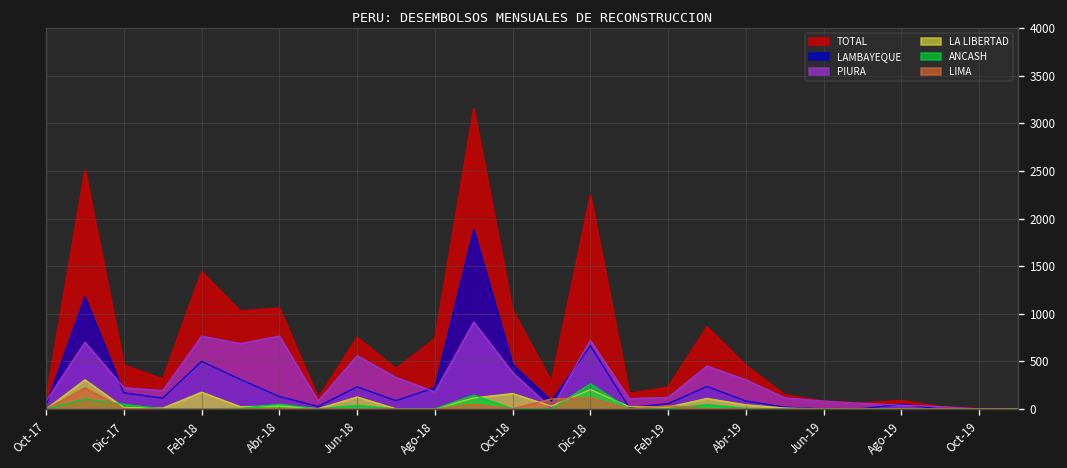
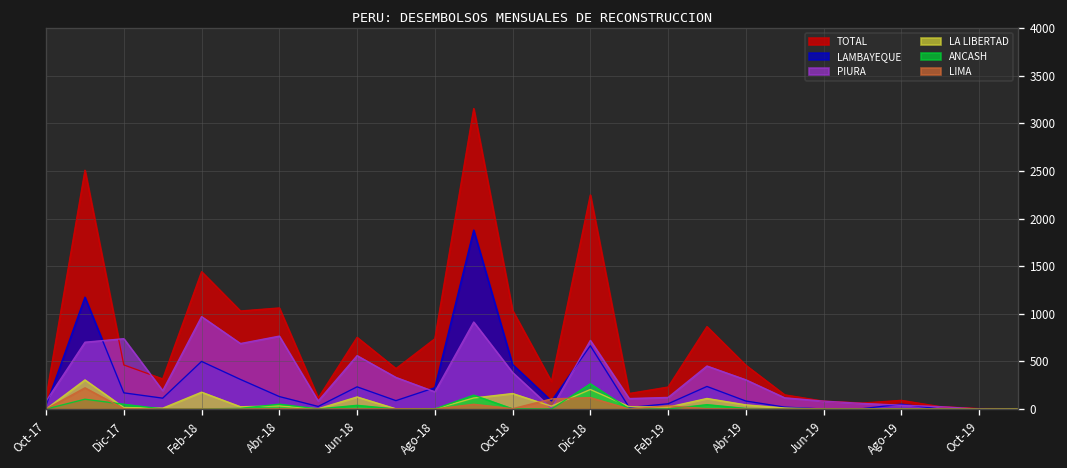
PIURA, Dic-17: 200 -> 700
PIURA, Feb-18: 800 -> 1000
